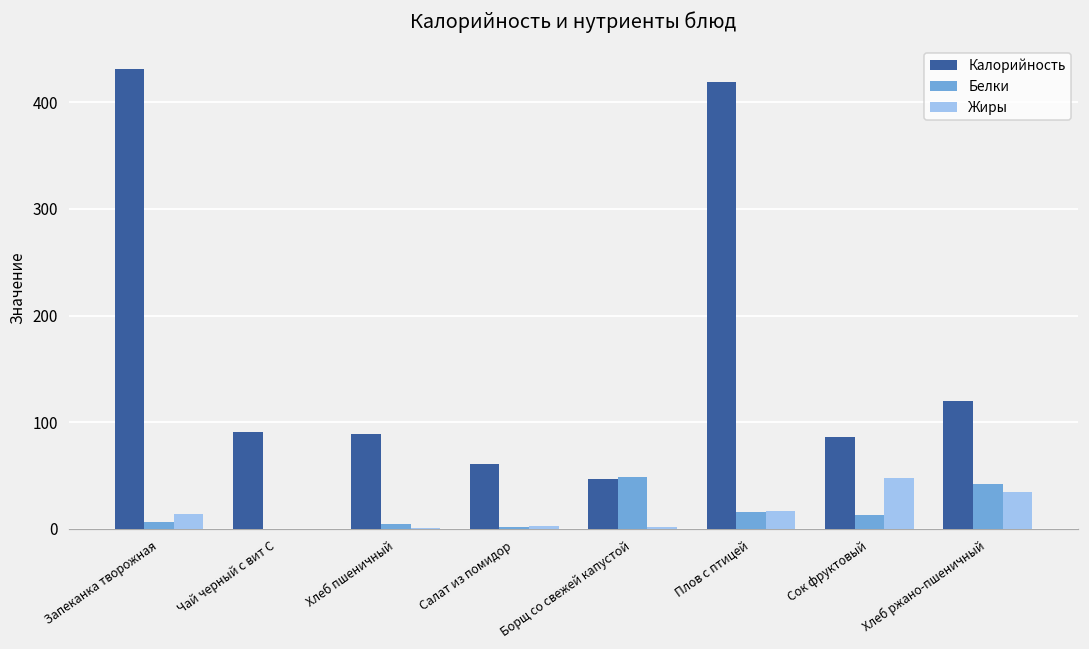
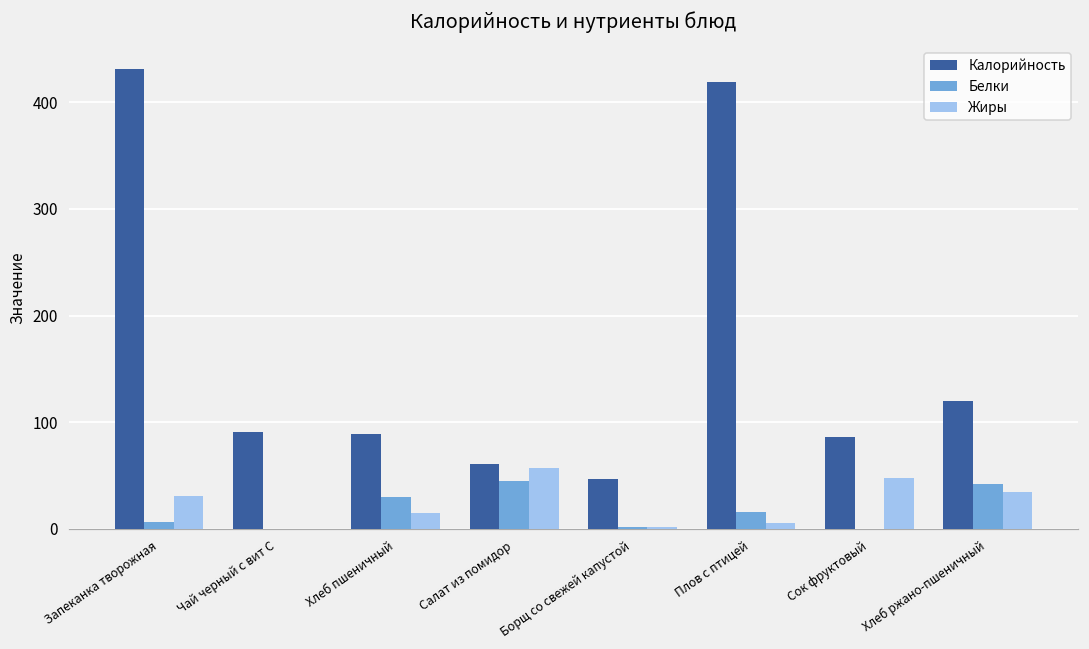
Жиры, Запеканка творожная: 10 -> 30
Белки, Хлеб пшеничный: 0 -> 30
Жиры, Хлеб пшеничный: 0 -> 10
Белки, Салат из помидор: 0 -> 40
Жиры, Салат из помидор: 0 -> 60
Белки, Борщ со свежей капустой: 50 -> 0
Жиры, Плов с птицей: 20 -> 10
Белки, Сок фруктовый: 10 -> 0
